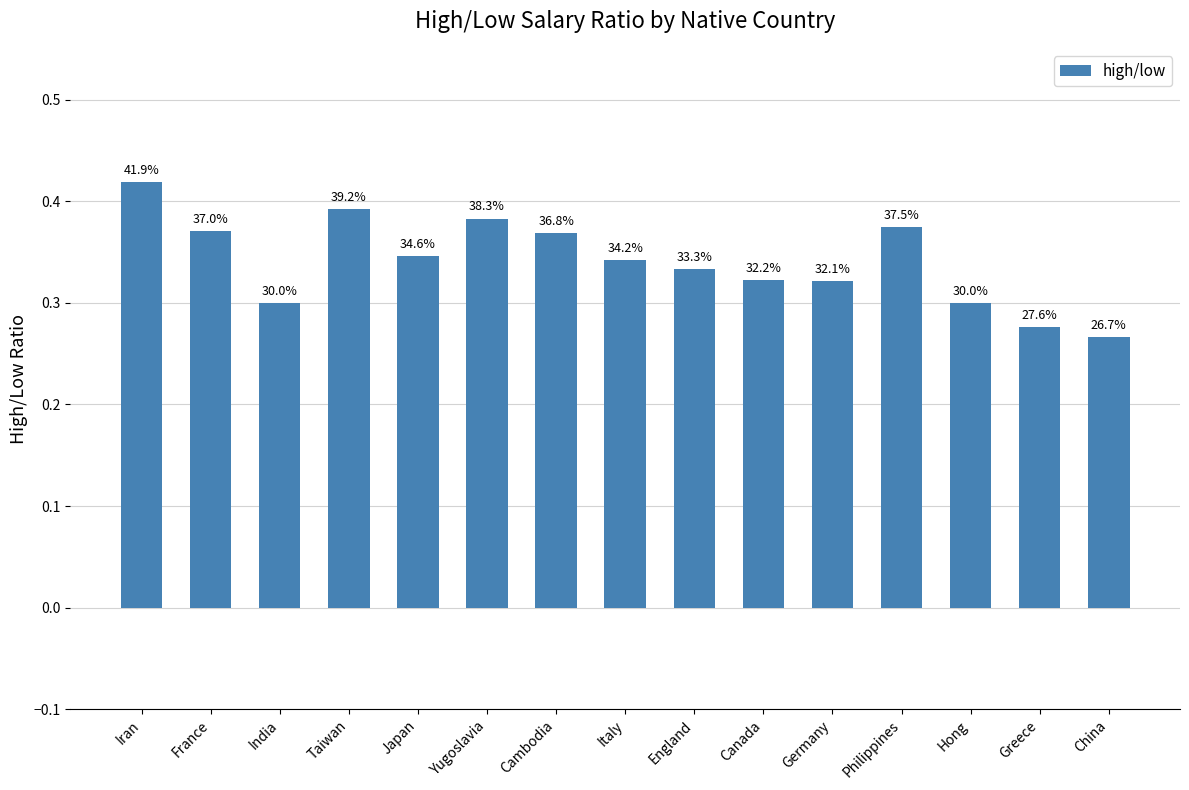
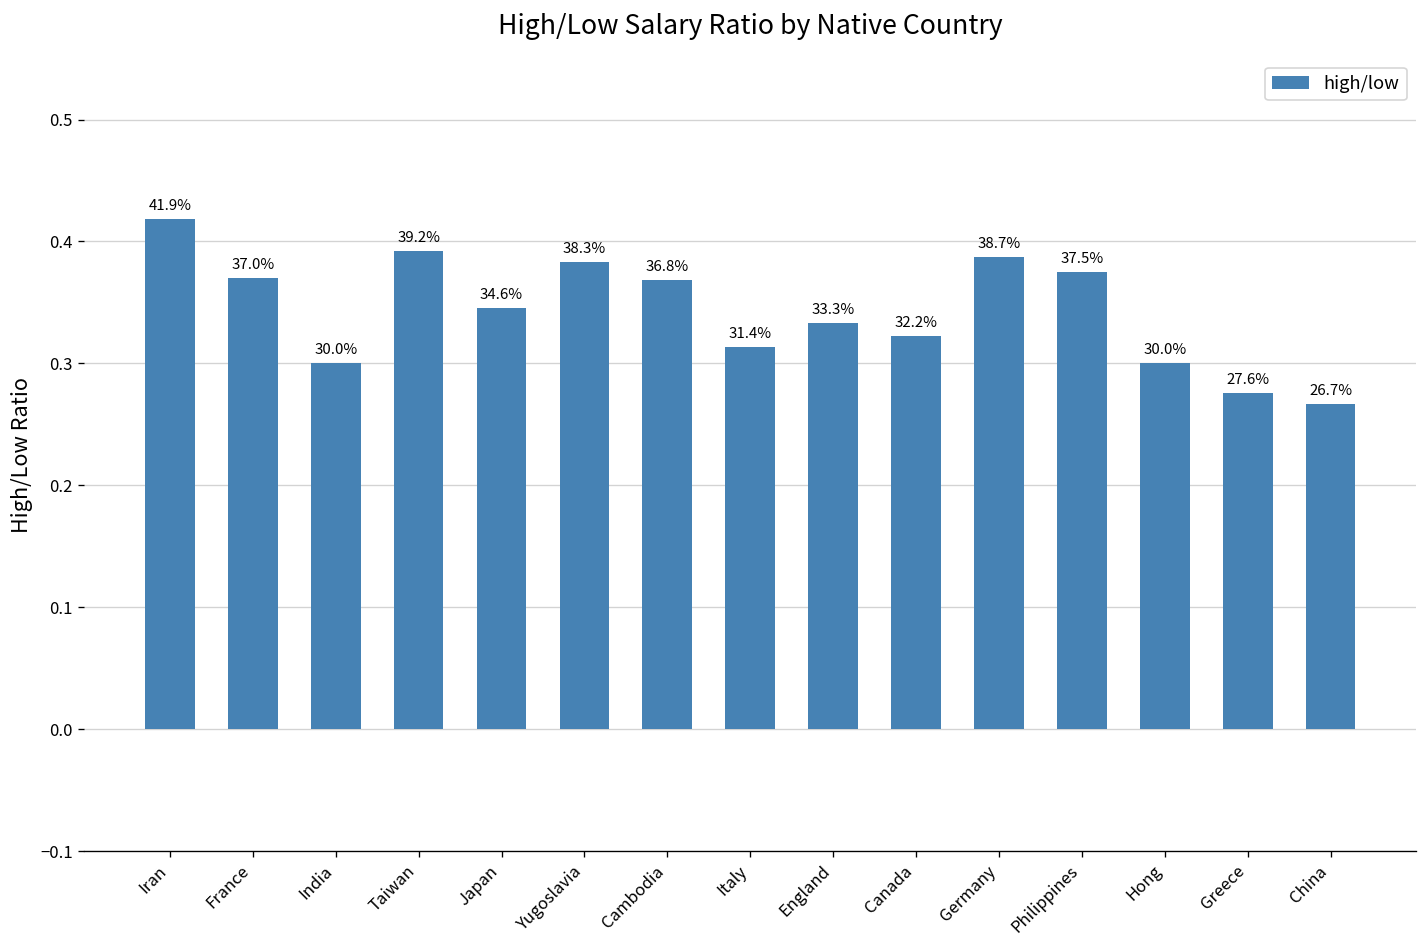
Italy: 34.2% -> 31.4%
Germany: 32.1% -> 38.7%
